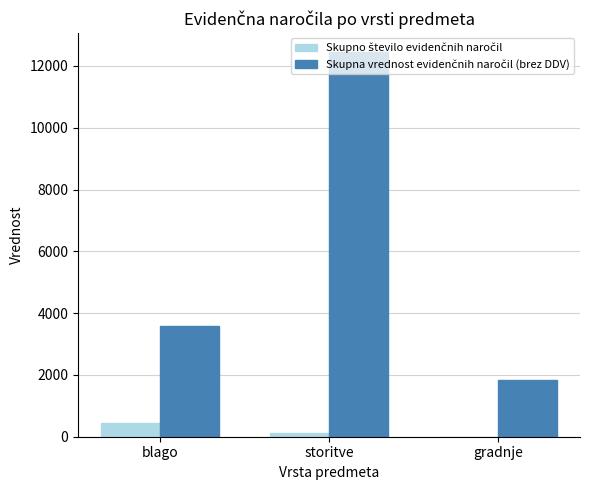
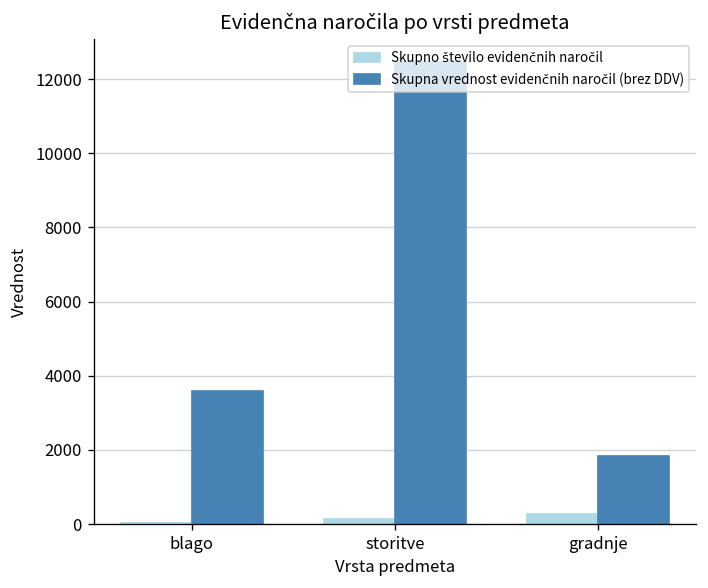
Skupno število evidenčnih naročil, blago: 500 -> 0
Skupno število evidenčnih naročil, gradnje: 0 -> 300
